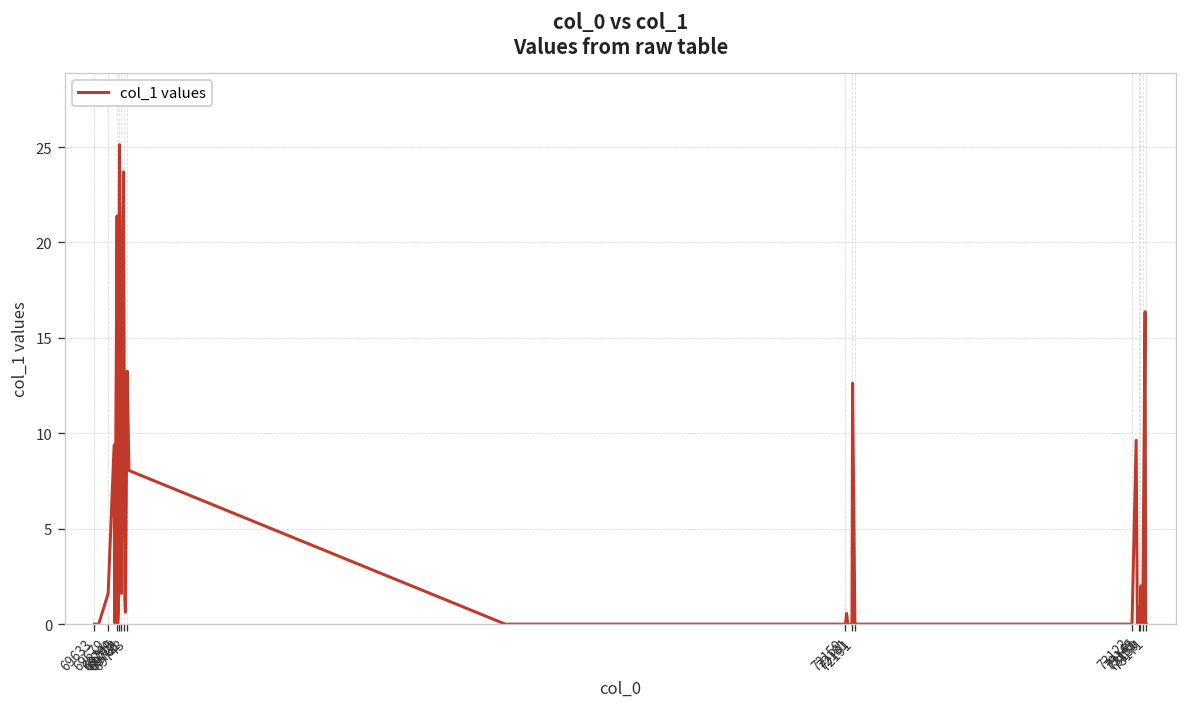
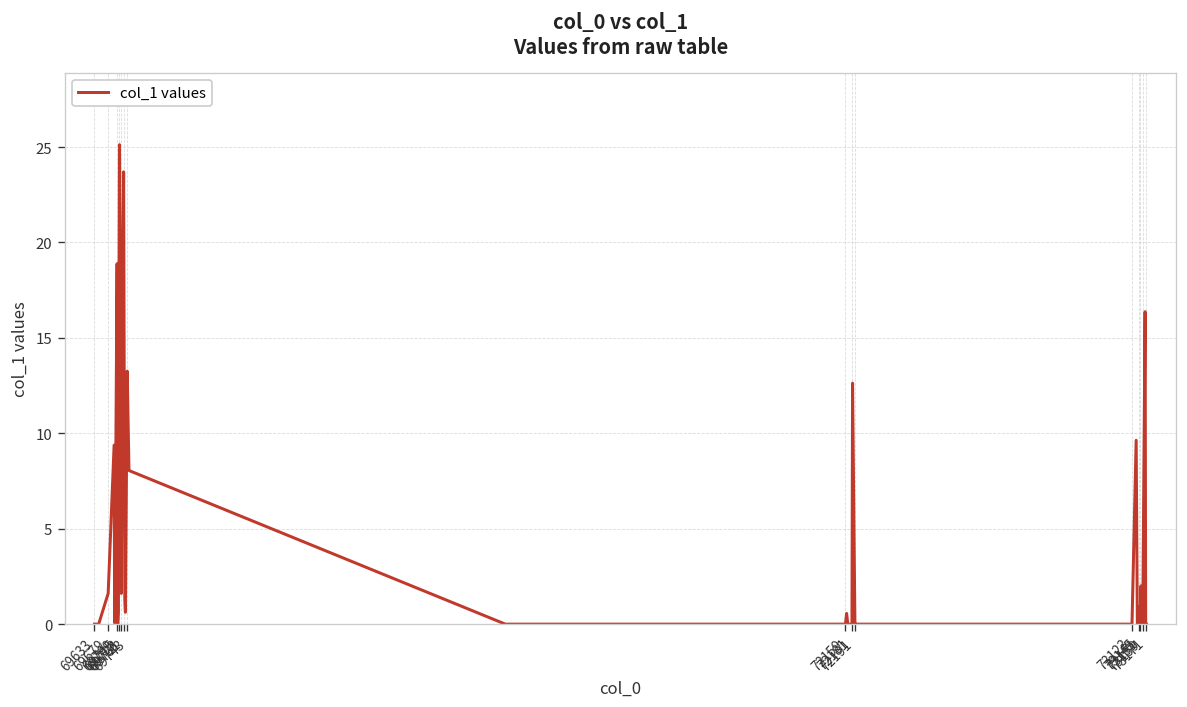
69709: 21.4 -> 18.9
